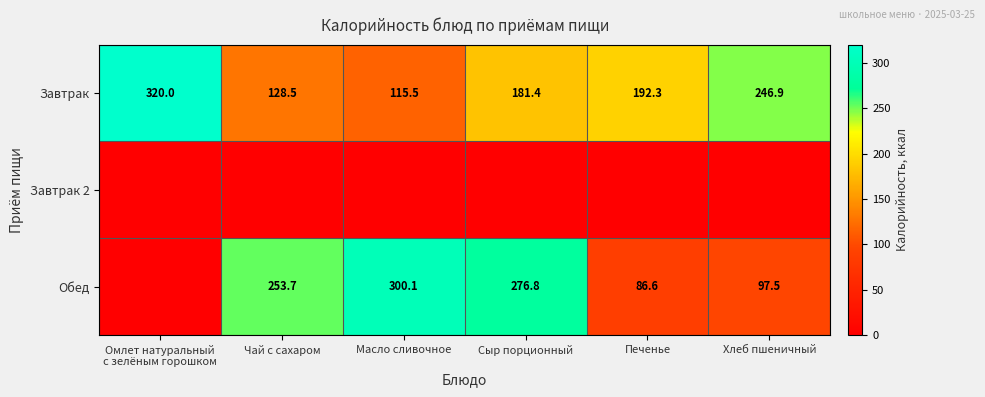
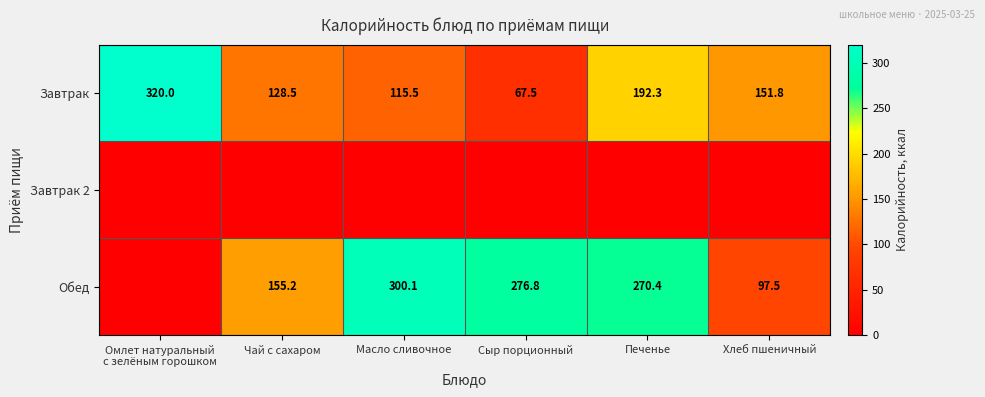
Завтрак, Сыр порционный: 181.4 -> 67.5
Завтрак, Хлеб пшеничный: 246.9 -> 151.8
Обед, Чай с сахаром: 253.7 -> 155.2
Обед, Печенье: 86.6 -> 270.4
